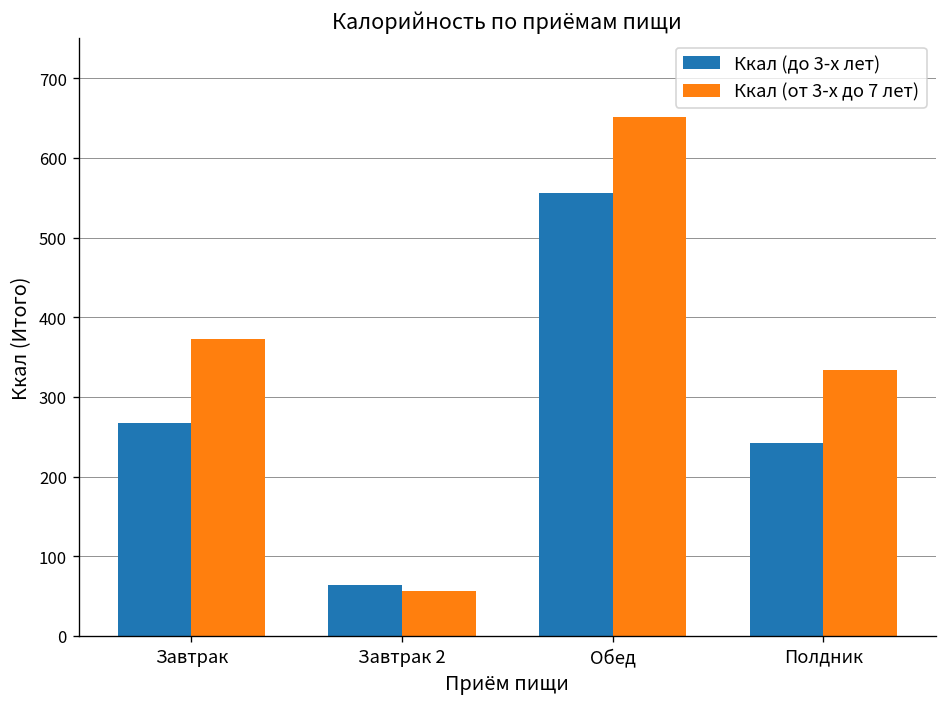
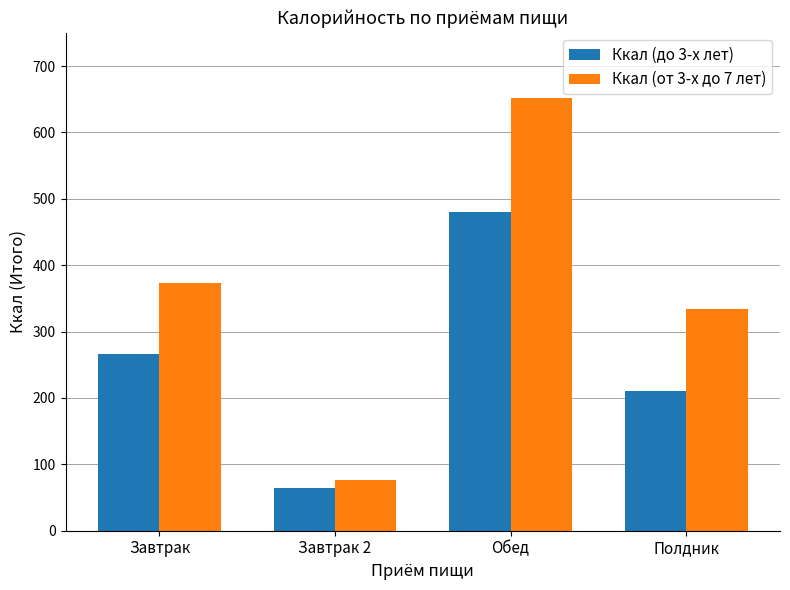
Ккал (от 3-х до 7 лет), Завтрак 2: 60 -> 80
Ккал (до 3-х лет), Обед: 560 -> 480
Ккал (до 3-х лет), Полдник: 240 -> 210
